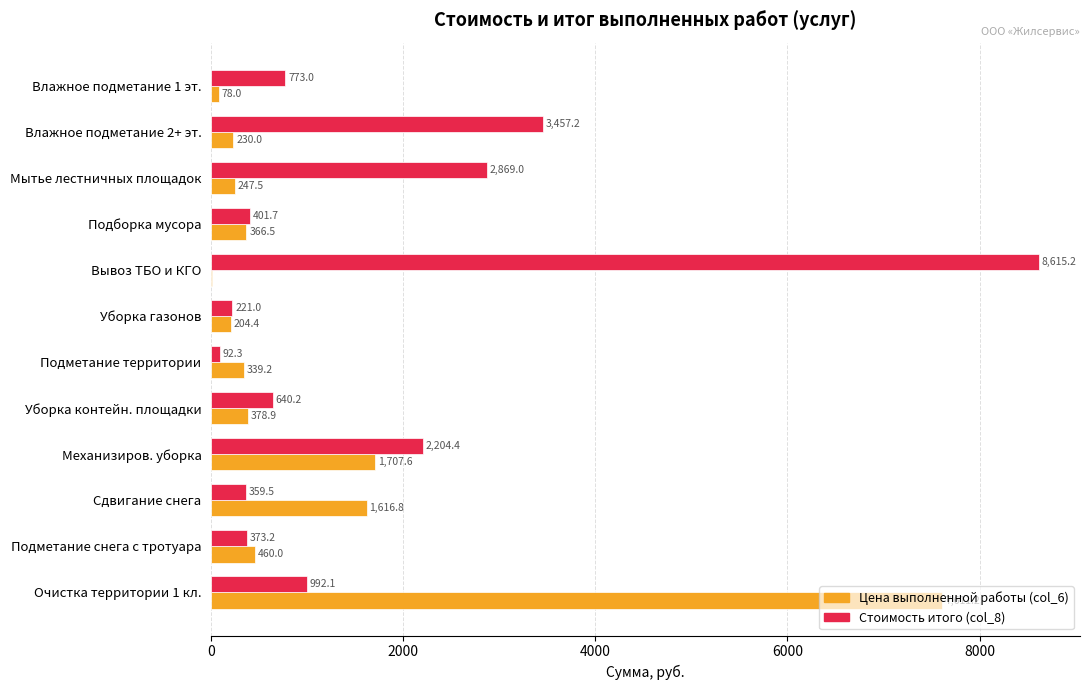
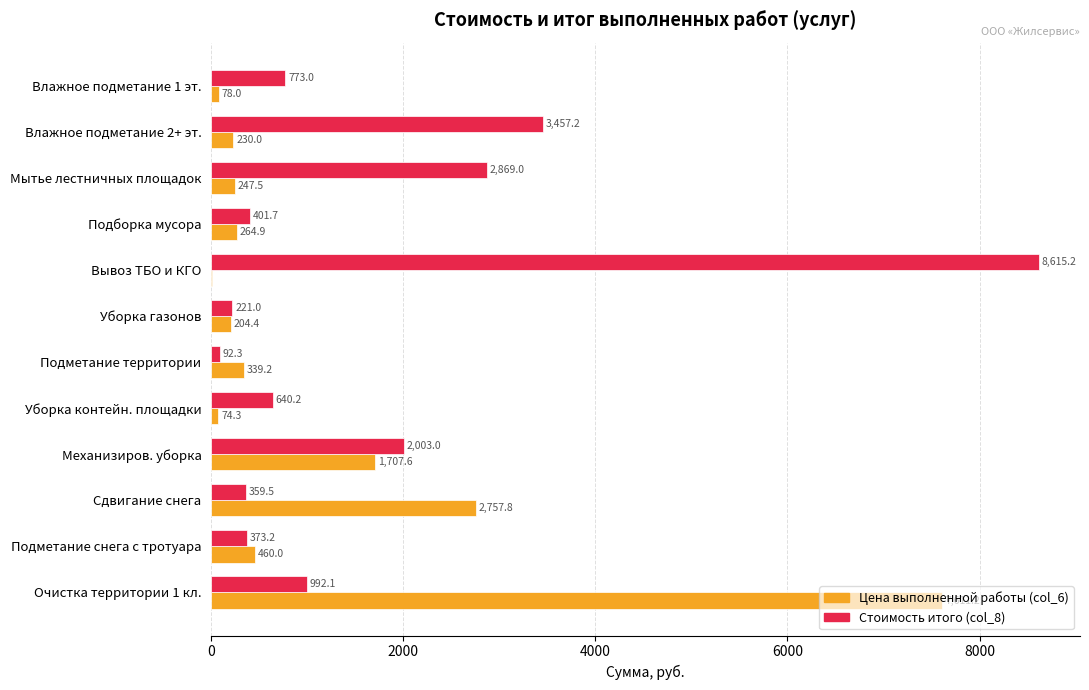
Цена выполненной работы (col_6), Подборка мусора: 366.5 -> 264.9
Цена выполненной работы (col_6), Уборка контейн. площадки: 378.9 -> 74.3
Стоимость итого (col_8), Механизиров. уборка: 2,204.4 -> 2,003.0
Цена выполненной работы (col_6), Сдвигание снега: 1,616.8 -> 2,757.8
